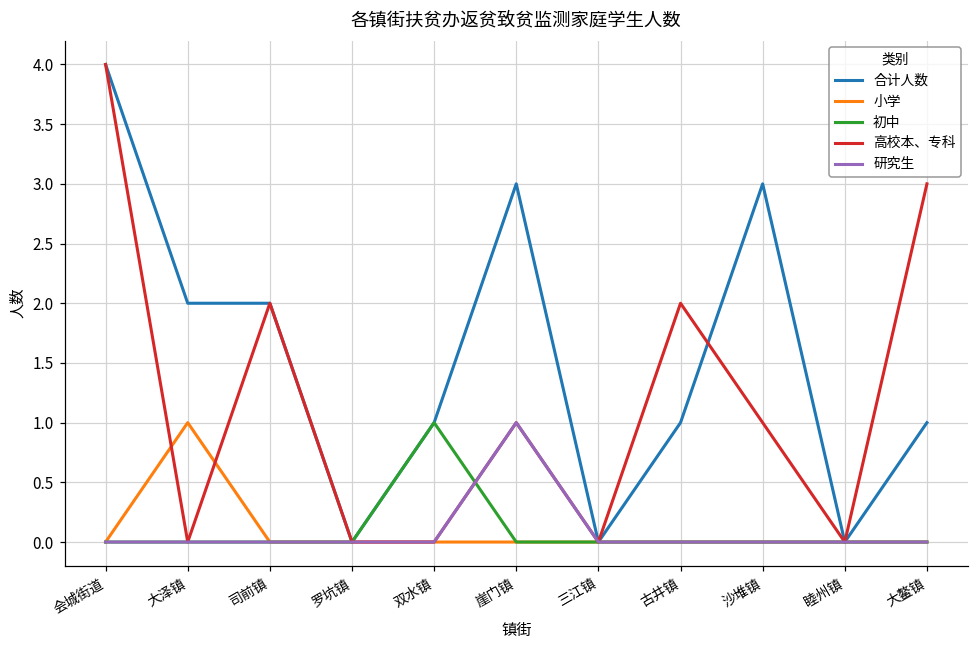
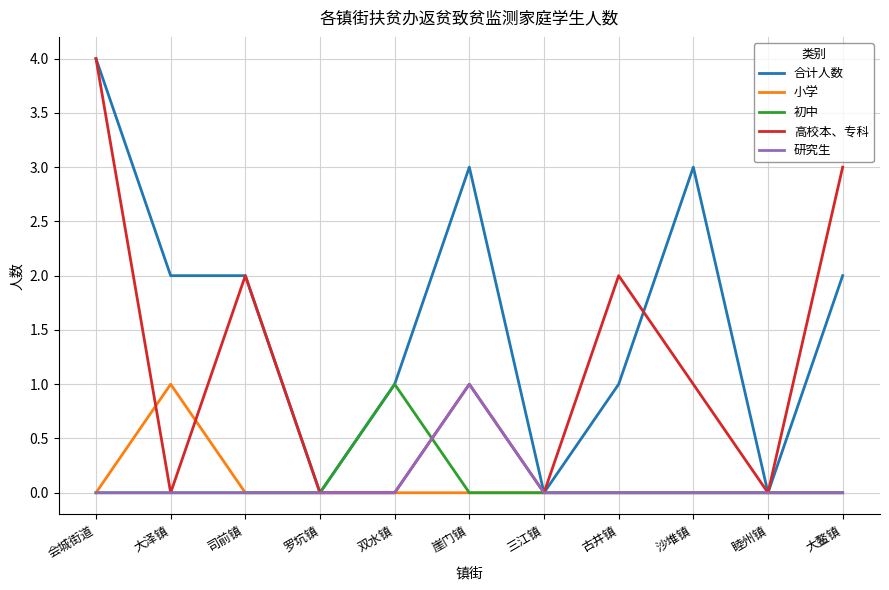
合计人数, 大鳌镇: 1 -> 2
